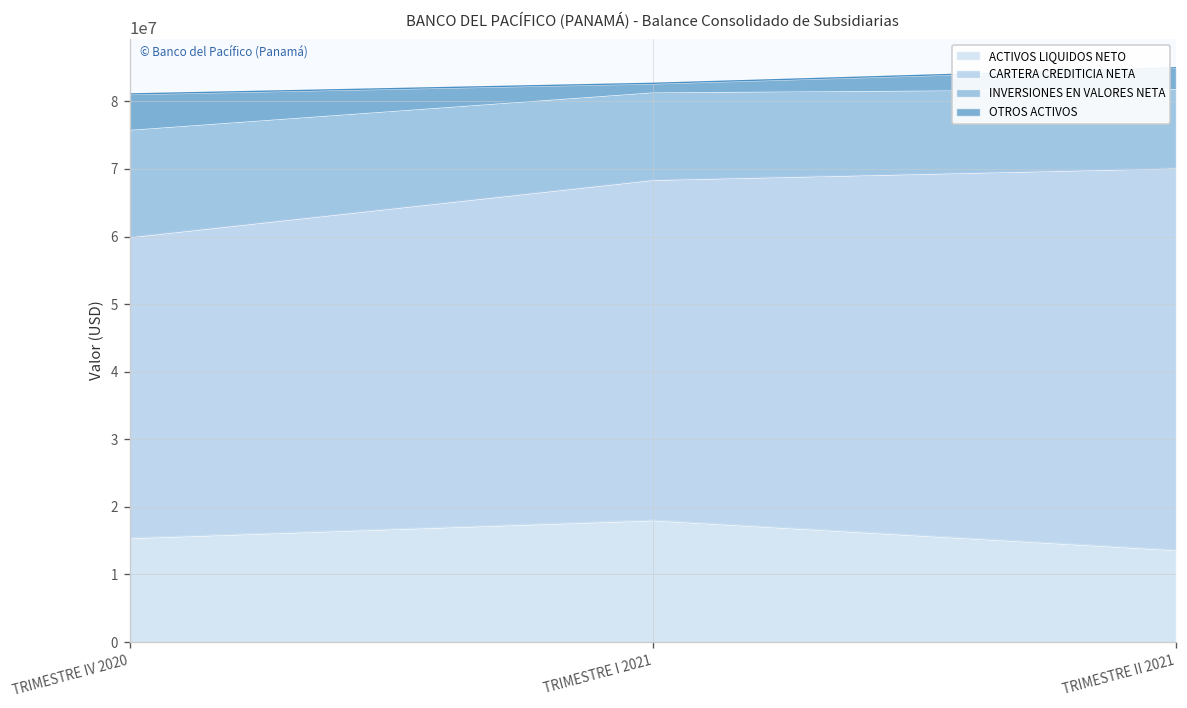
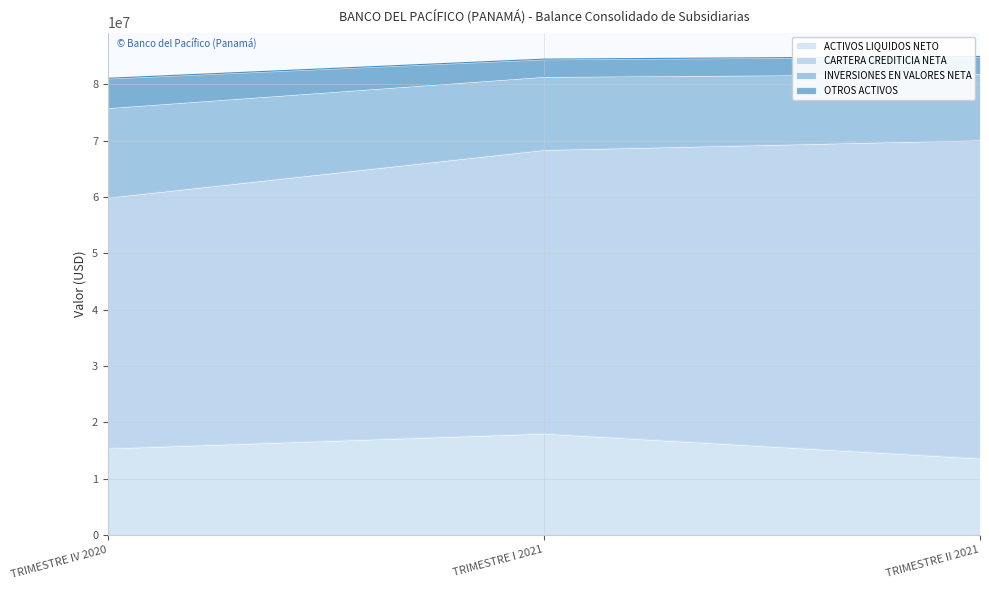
OTROS ACTIVOS, TRIMESTRE I 2021: 1000000 -> 3000000
